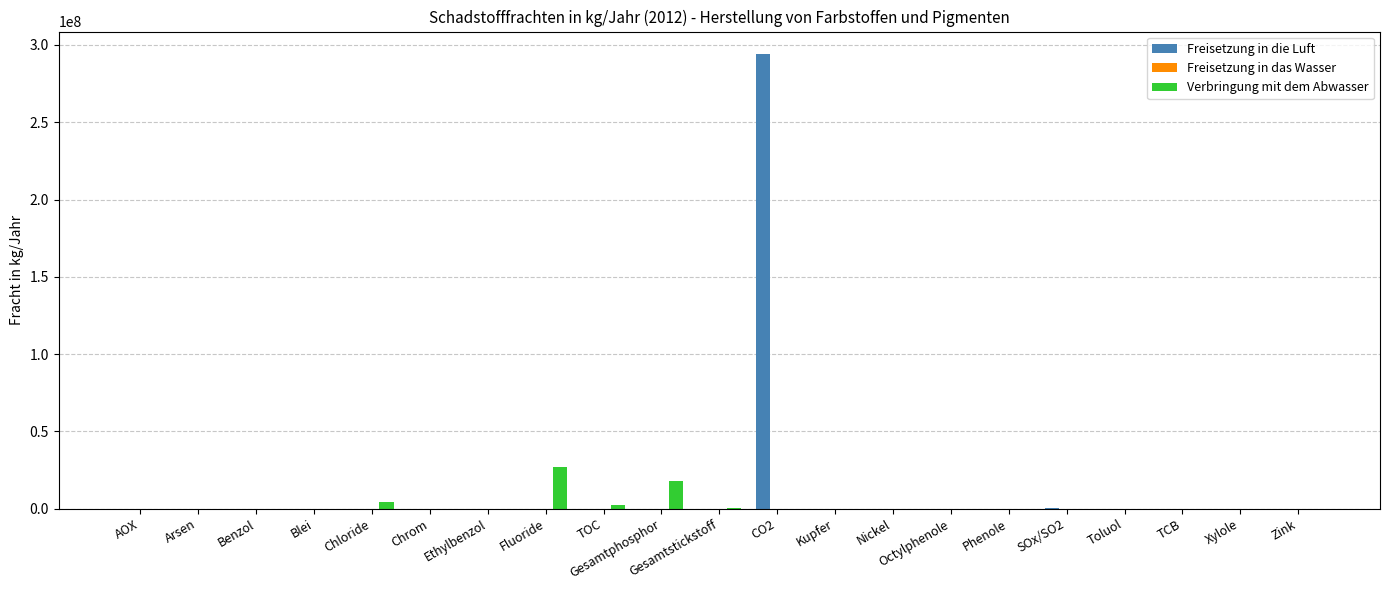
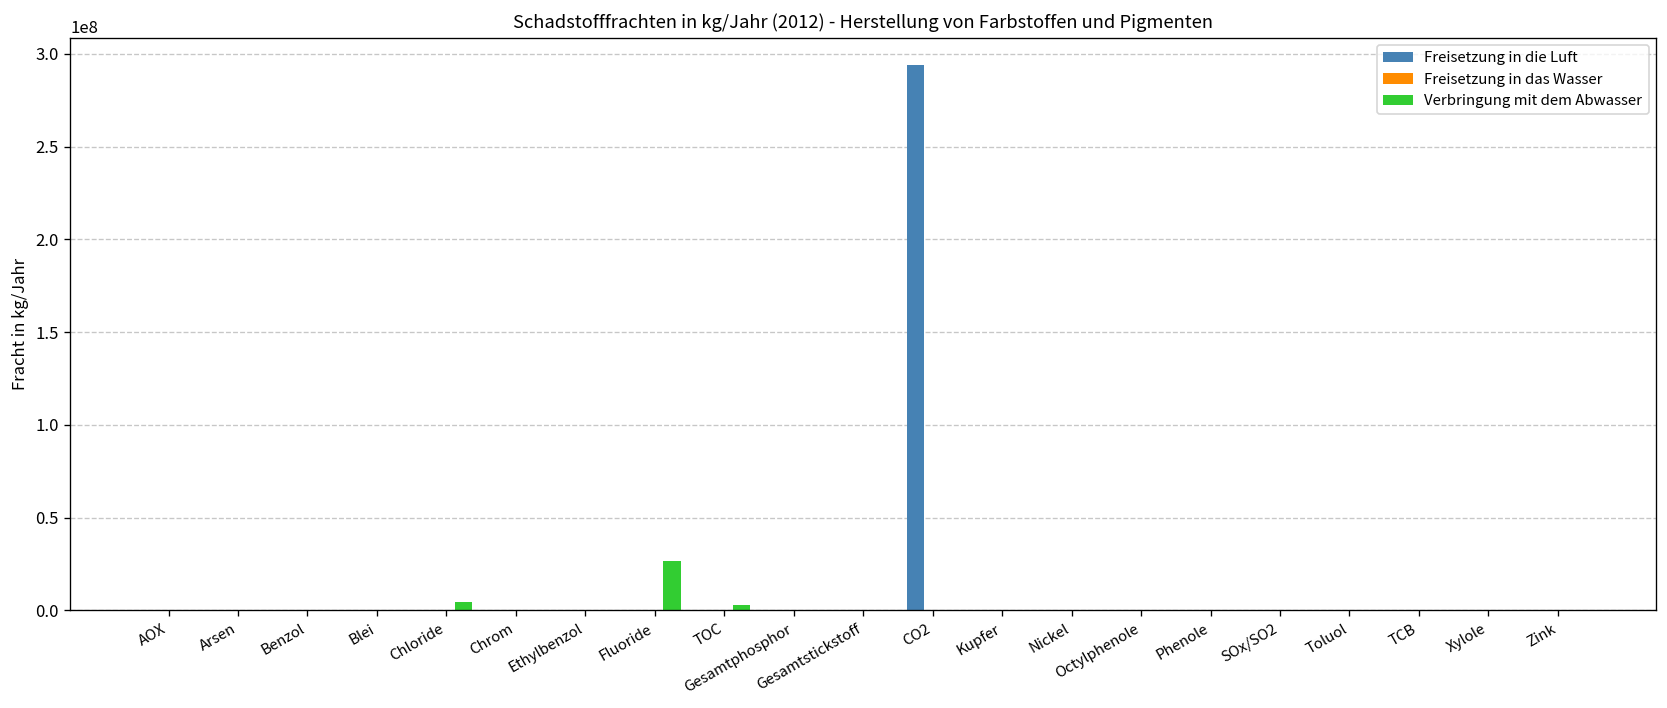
Verbringung mit dem Abwasser, Gesamtphosphor: 18000000 -> 0
